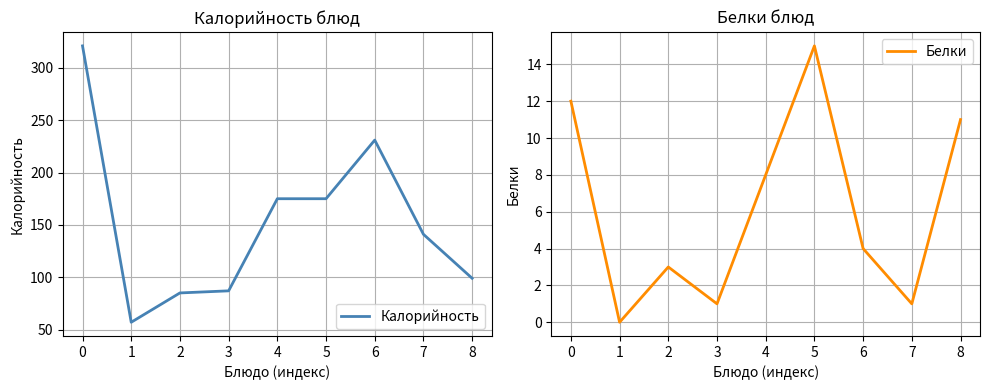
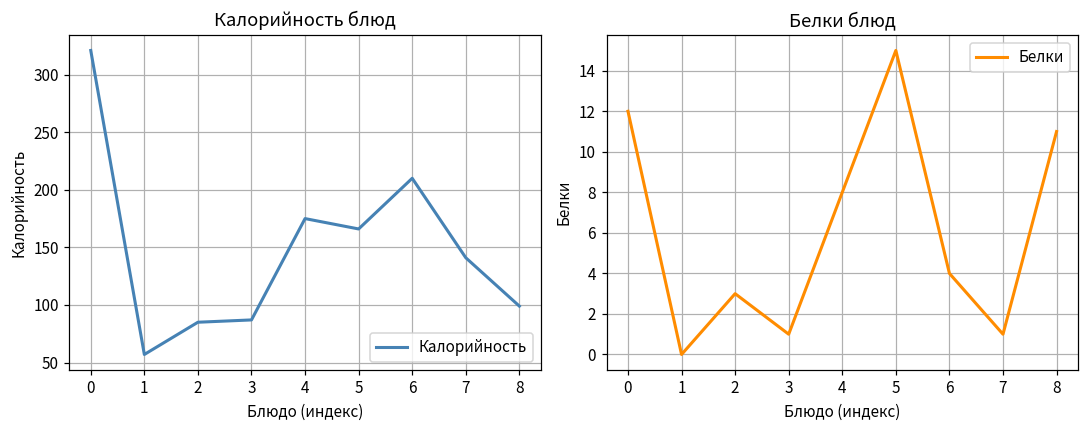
Калорийность блюд, 5: 175 -> 166
Калорийность блюд, 6: 231 -> 210
